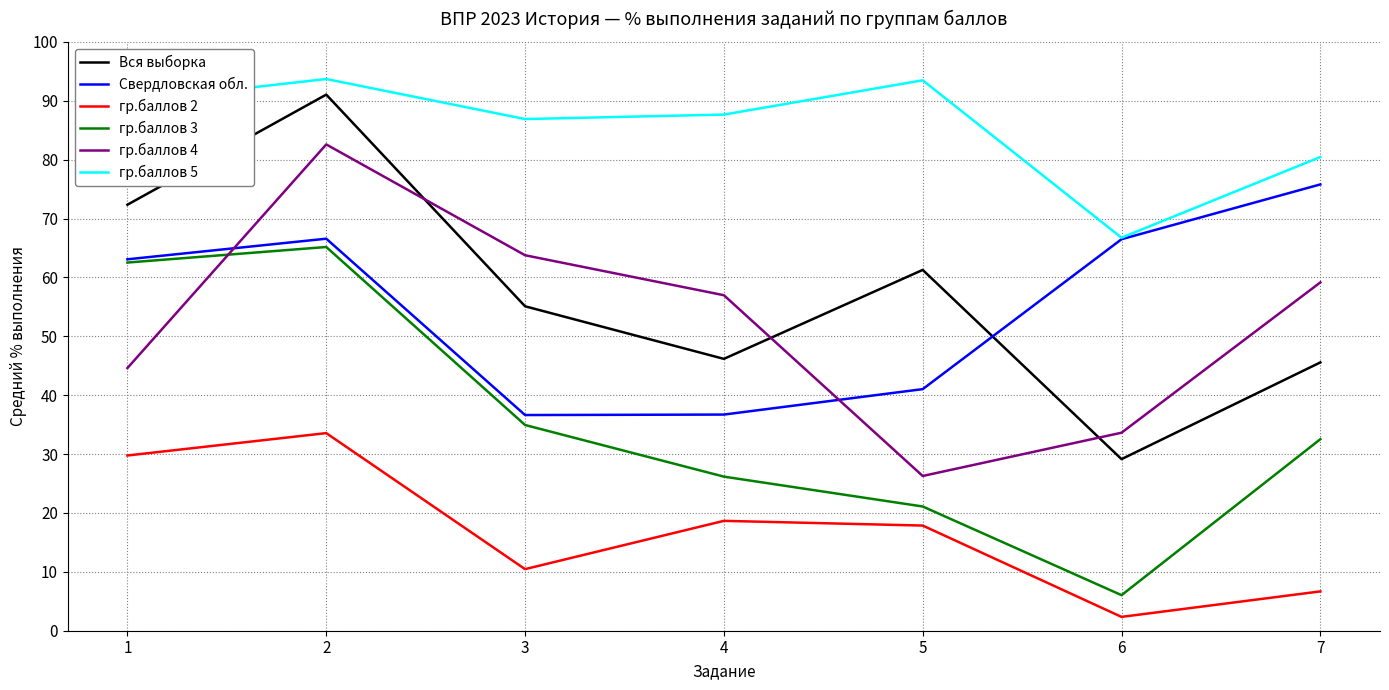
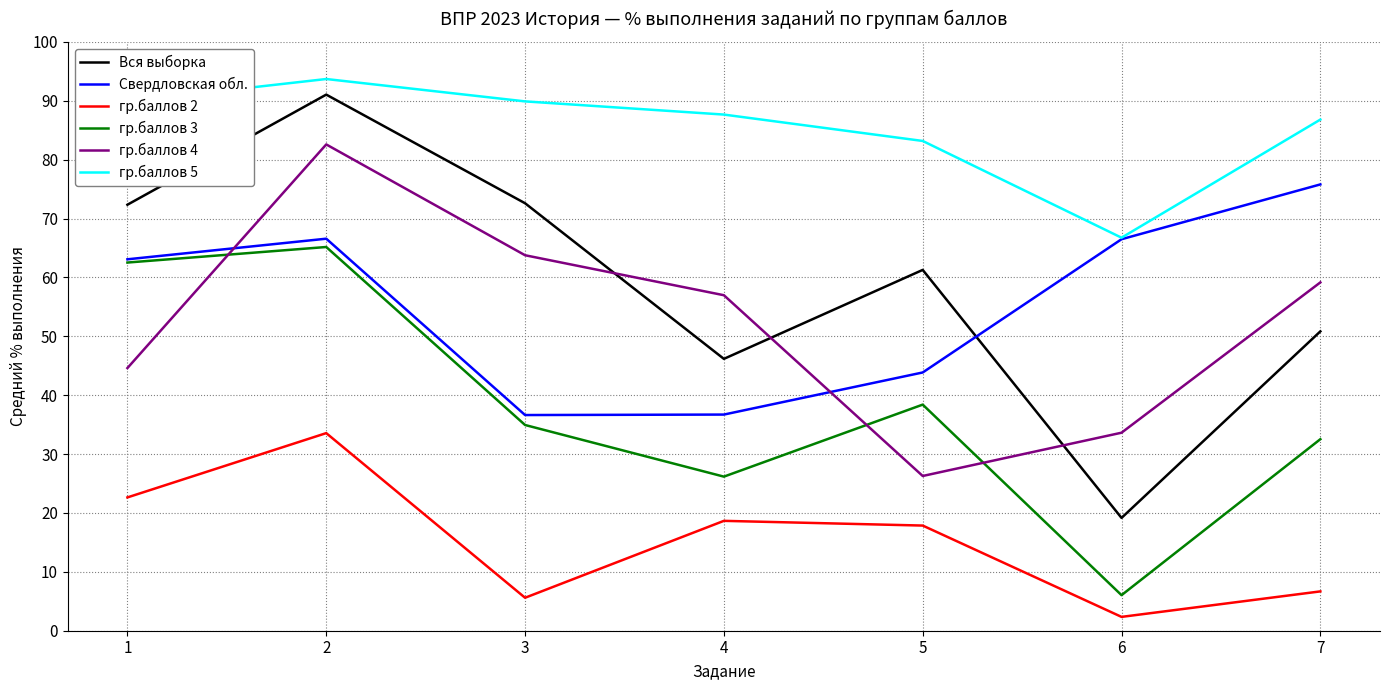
гр.баллов 2, 1: 30 -> 23
Вся выборка, 3: 55 -> 73
гр.баллов 2, 3: 10 -> 6
гр.баллов 5, 3: 87 -> 90
Свердловская обл., 5: 41 -> 44
гр.баллов 3, 5: 21 -> 38
гр.баллов 5, 5: 93 -> 83
Вся выборка, 6: 29 -> 19
Вся выборка, 7: 46 -> 51
гр.баллов 5, 7: 80 -> 87
